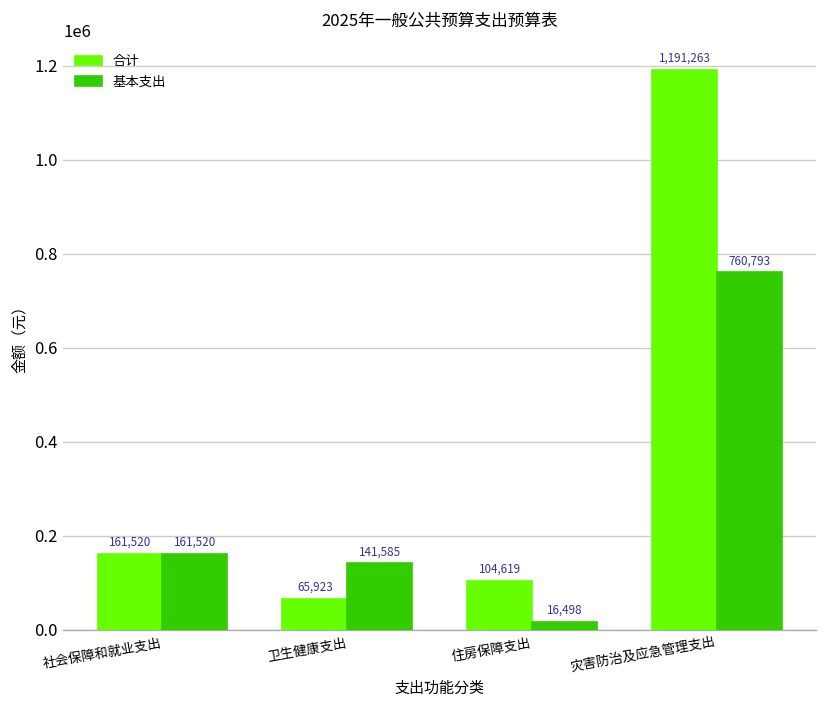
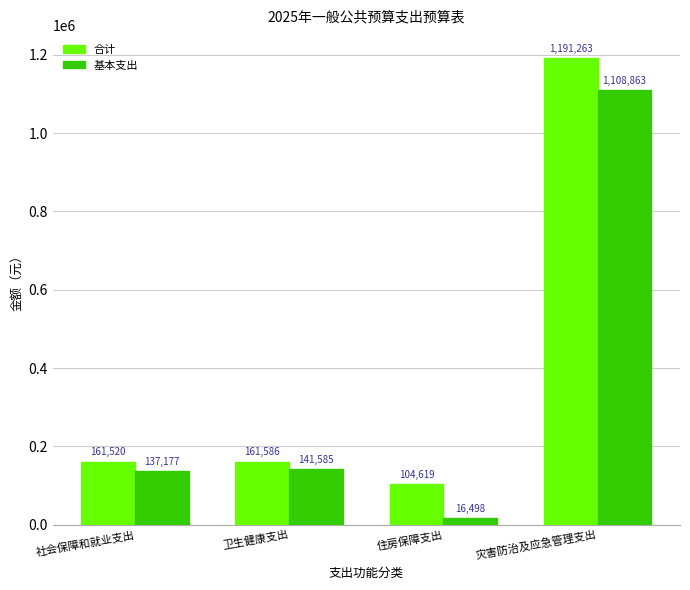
基本支出, 社会保障和就业支出: 161,520 -> 137,177
合计, 卫生健康支出: 65,923 -> 161,586
基本支出, 灾害防治及应急管理支出: 760,793 -> 1,108,863
